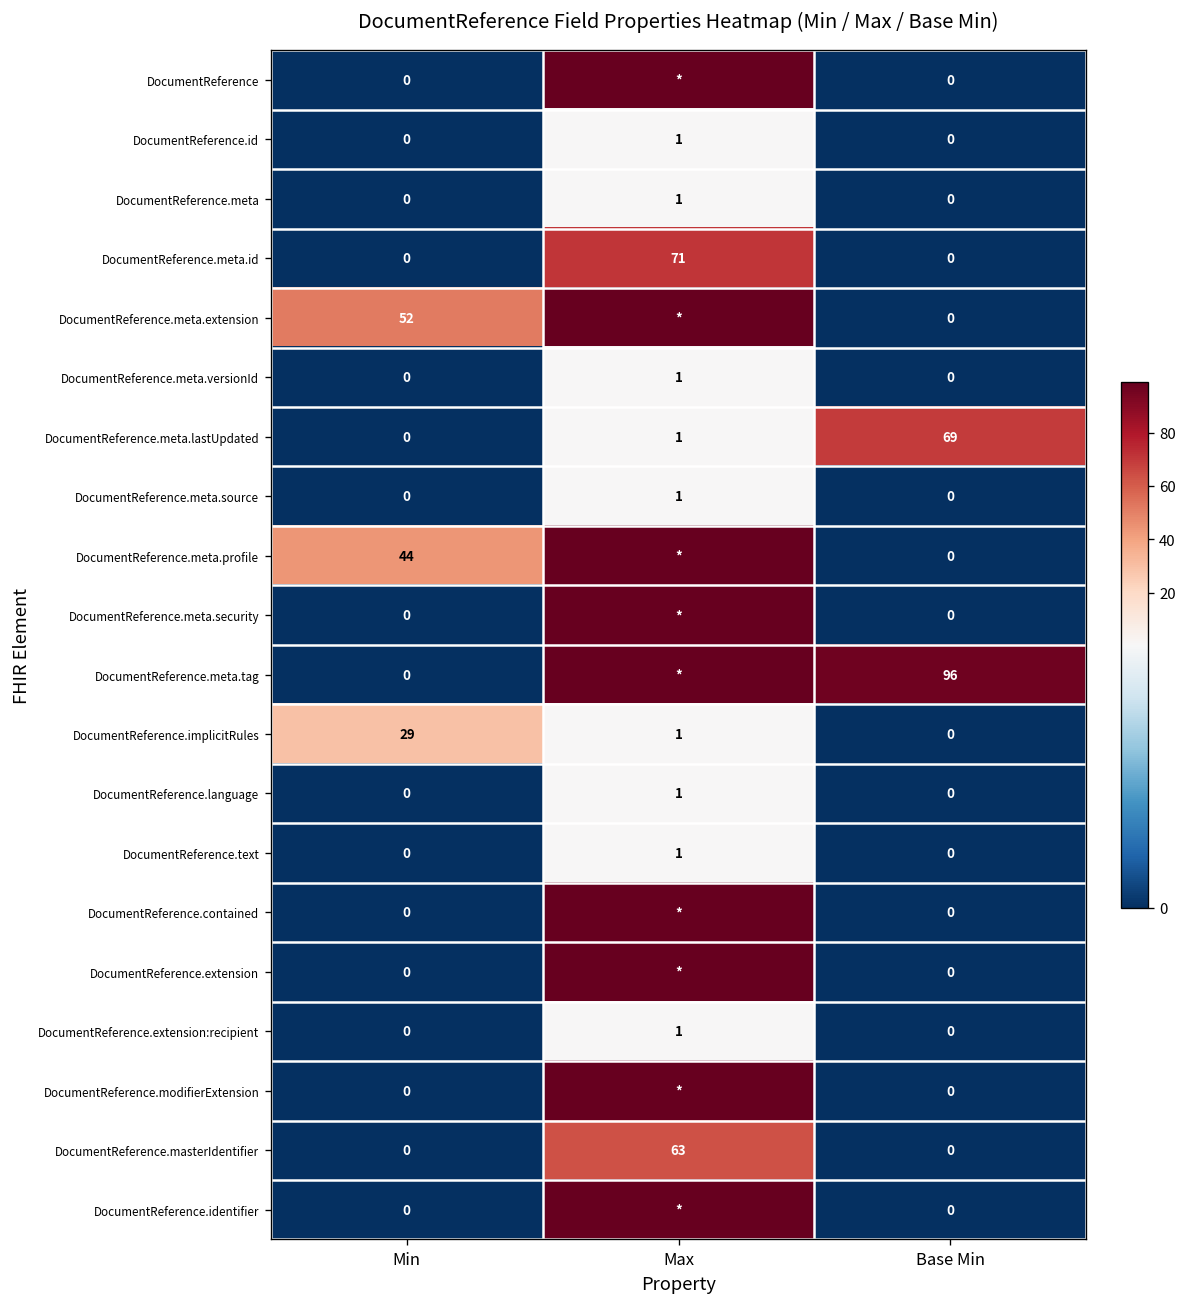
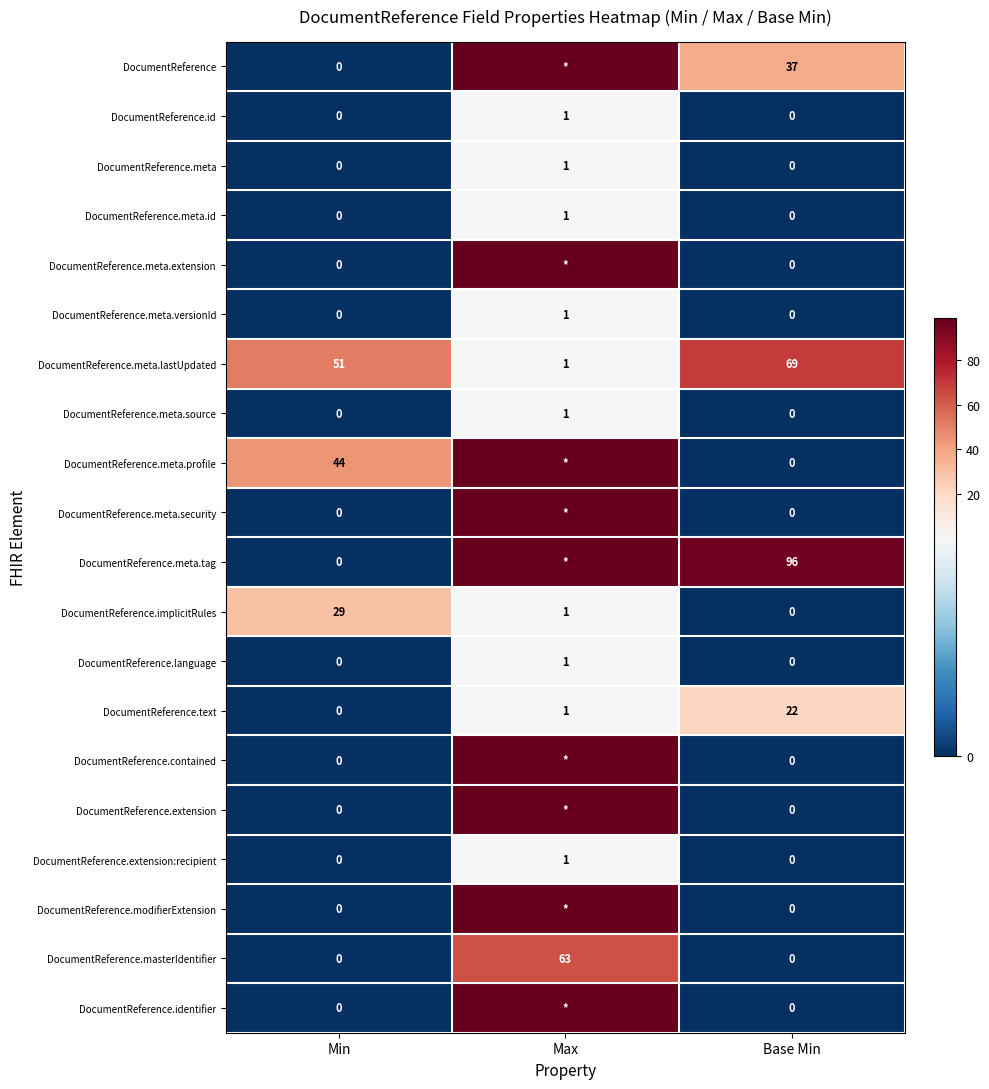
DocumentReference, Base Min: 0 -> 37
DocumentReference.meta.id, Max: 71 -> 1
DocumentReference.meta.extension, Min: 52 -> 0
DocumentReference.meta.lastUpdated, Min: 0 -> 51
DocumentReference.text, Base Min: 0 -> 22
